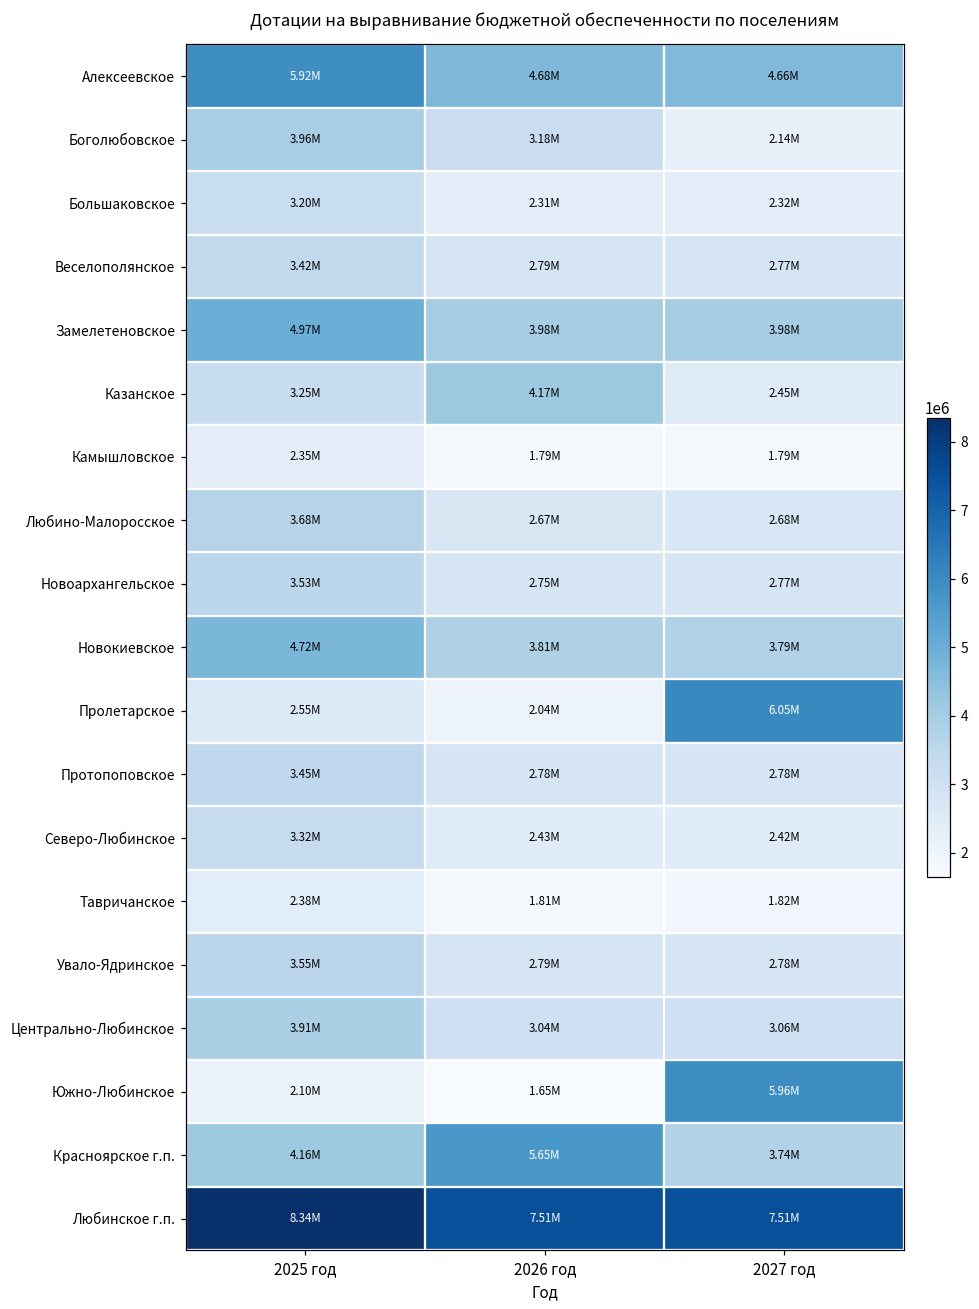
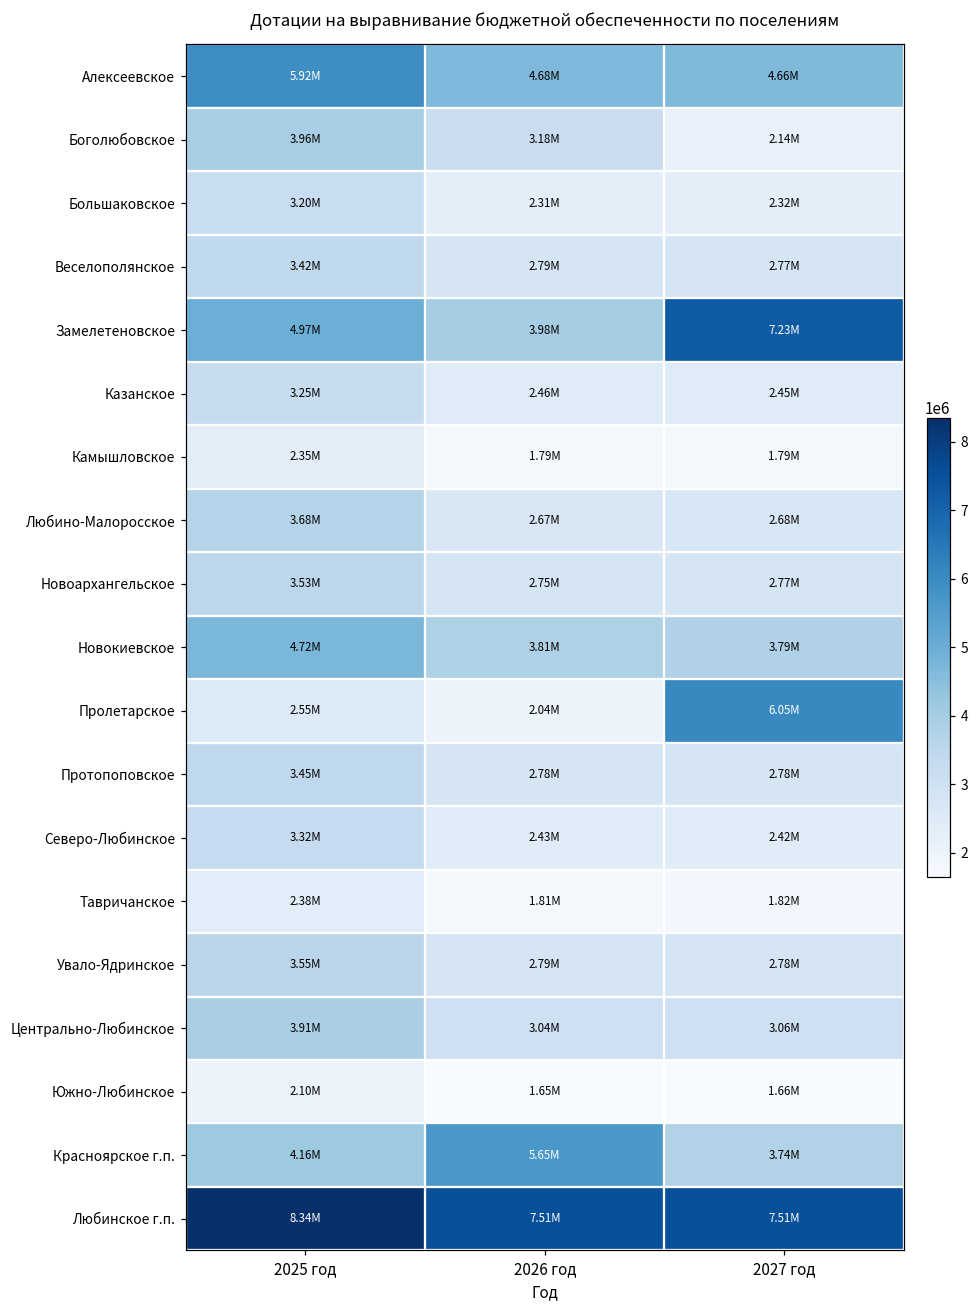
Замелетеновское, 2027 год: 3.98M -> 7.23M
Казанское, 2026 год: 4.17M -> 2.46M
Южно-Любинское, 2027 год: 5.96M -> 1.66M
